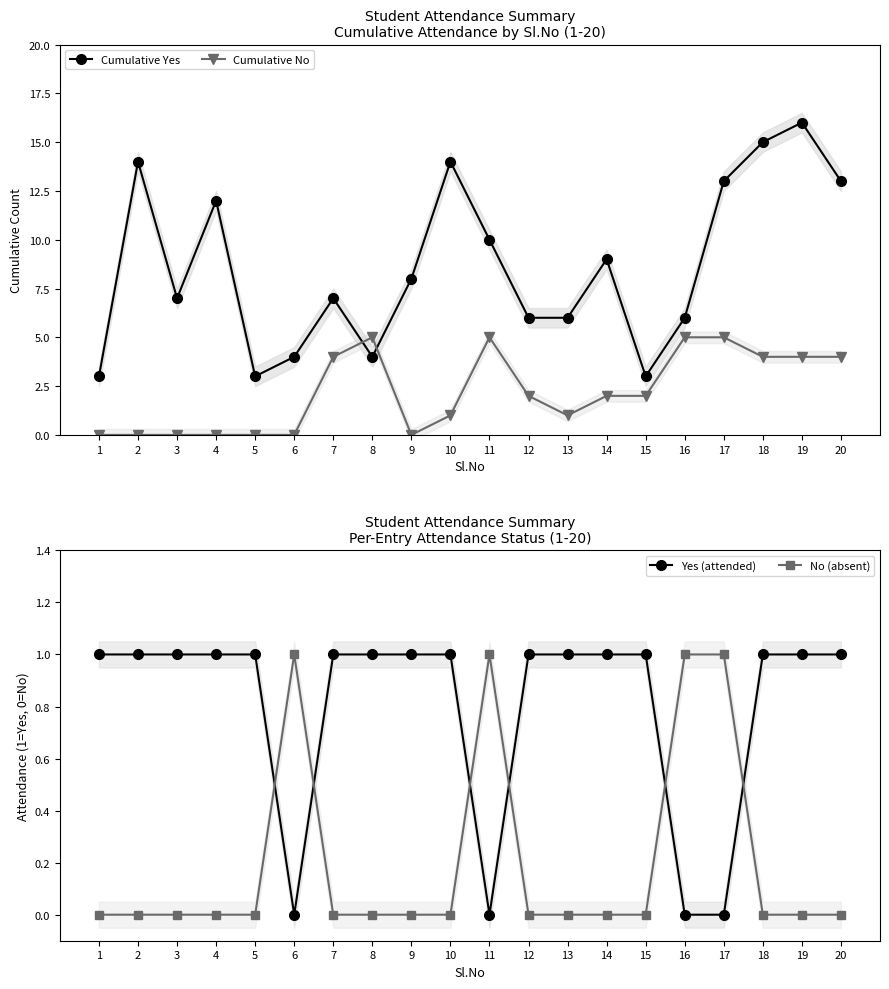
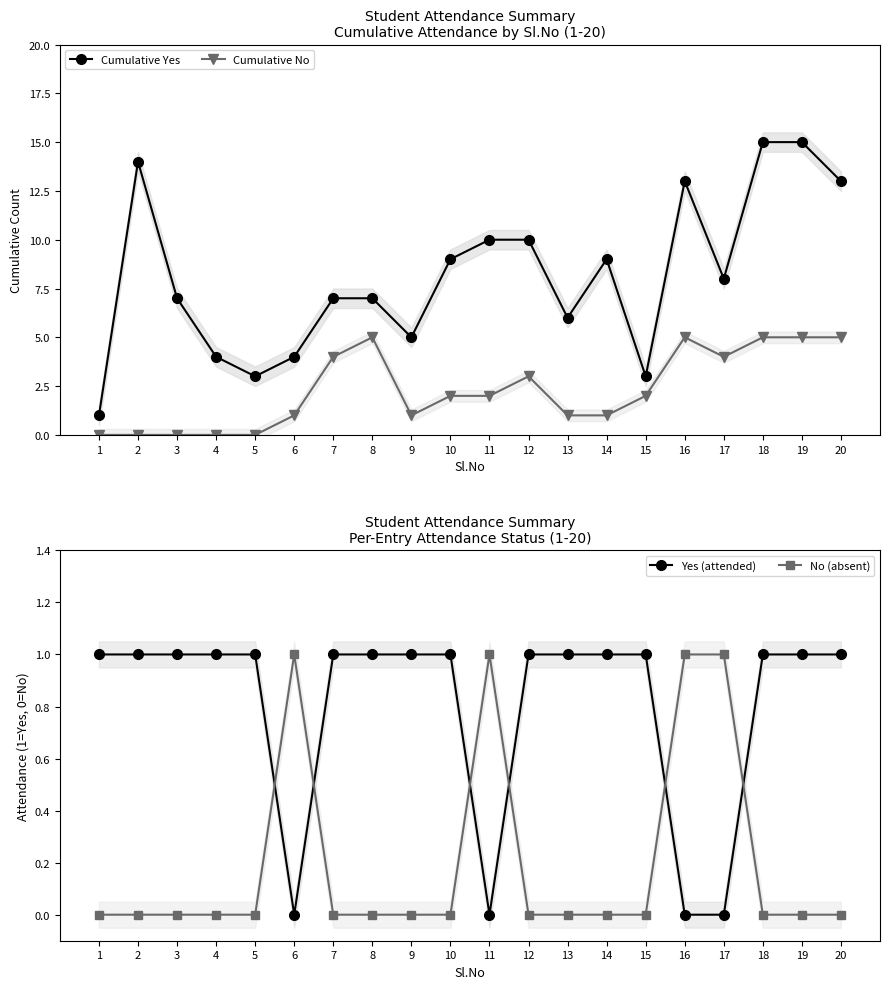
Student Attendance Summary Cumulative Attendance by Sl.No (1-20), Cumulative Yes, 1: 3 -> 1
Student Attendance Summary Cumulative Attendance by Sl.No (1-20), Cumulative Yes, 4: 12 -> 4
Student Attendance Summary Cumulative Attendance by Sl.No (1-20), Cumulative No, 6: 0 -> 1
Student Attendance Summary Cumulative Attendance by Sl.No (1-20), Cumulative Yes, 8: 4 -> 7
Student Attendance Summary Cumulative Attendance by Sl.No (1-20), Cumulative Yes, 9: 8 -> 5
Student Attendance Summary Cumulative Attendance by Sl.No (1-20), Cumulative No, 9: 0 -> 1
Student Attendance Summary Cumulative Attendance by Sl.No (1-20), Cumulative Yes, 10: 14 -> 9
Student Attendance Summary Cumulative Attendance by Sl.No (1-20), Cumulative No, 10: 1 -> 2
Student Attendance Summary Cumulative Attendance by Sl.No (1-20), Cumulative No, 11: 5 -> 2
Student Attendance Summary Cumulative Attendance by Sl.No (1-20), Cumulative Yes, 12: 6 -> 10
Student Attendance Summary Cumulative Attendance by Sl.No (1-20), Cumulative No, 12: 2 -> 3
Student Attendance Summary Cumulative Attendance by Sl.No (1-20), Cumulative No, 14: 2 -> 1
Student Attendance Summary Cumulative Attendance by Sl.No (1-20), Cumulative Yes, 16: 6 -> 13
Student Attendance Summary Cumulative Attendance by Sl.No (1-20), Cumulative Yes, 17: 13 -> 8
Student Attendance Summary Cumulative Attendance by Sl.No (1-20), Cumulative No, 17: 5 -> 4
Student Attendance Summary Cumulative Attendance by Sl.No (1-20), Cumulative No, 18: 4 -> 5
Student Attendance Summary Cumulative Attendance by Sl.No (1-20), Cumulative Yes, 19: 16 -> 15
Student Attendance Summary Cumulative Attendance by Sl.No (1-20), Cumulative No, 19: 4 -> 5
Student Attendance Summary Cumulative Attendance by Sl.No (1-20), Cumulative No, 20: 4 -> 5
